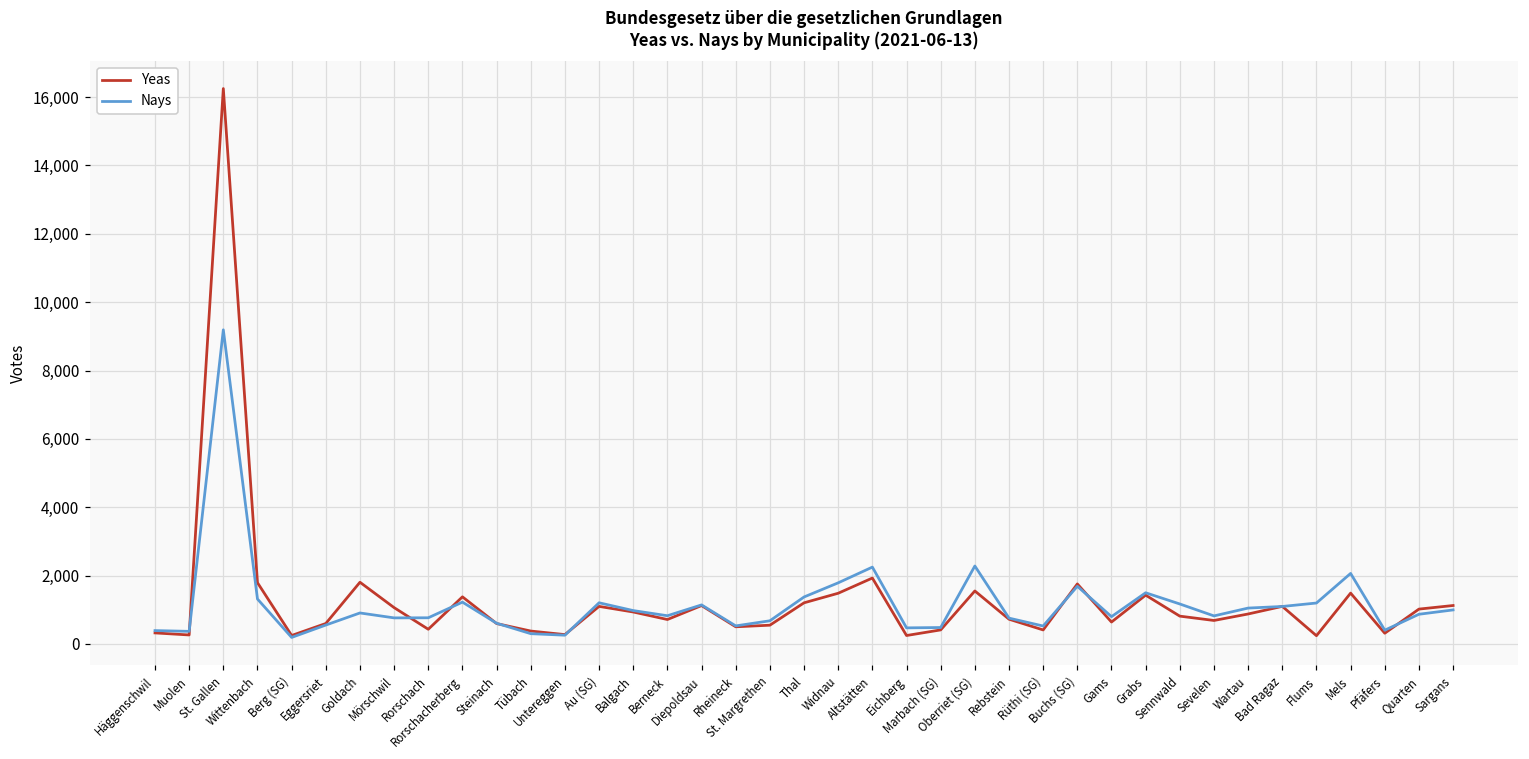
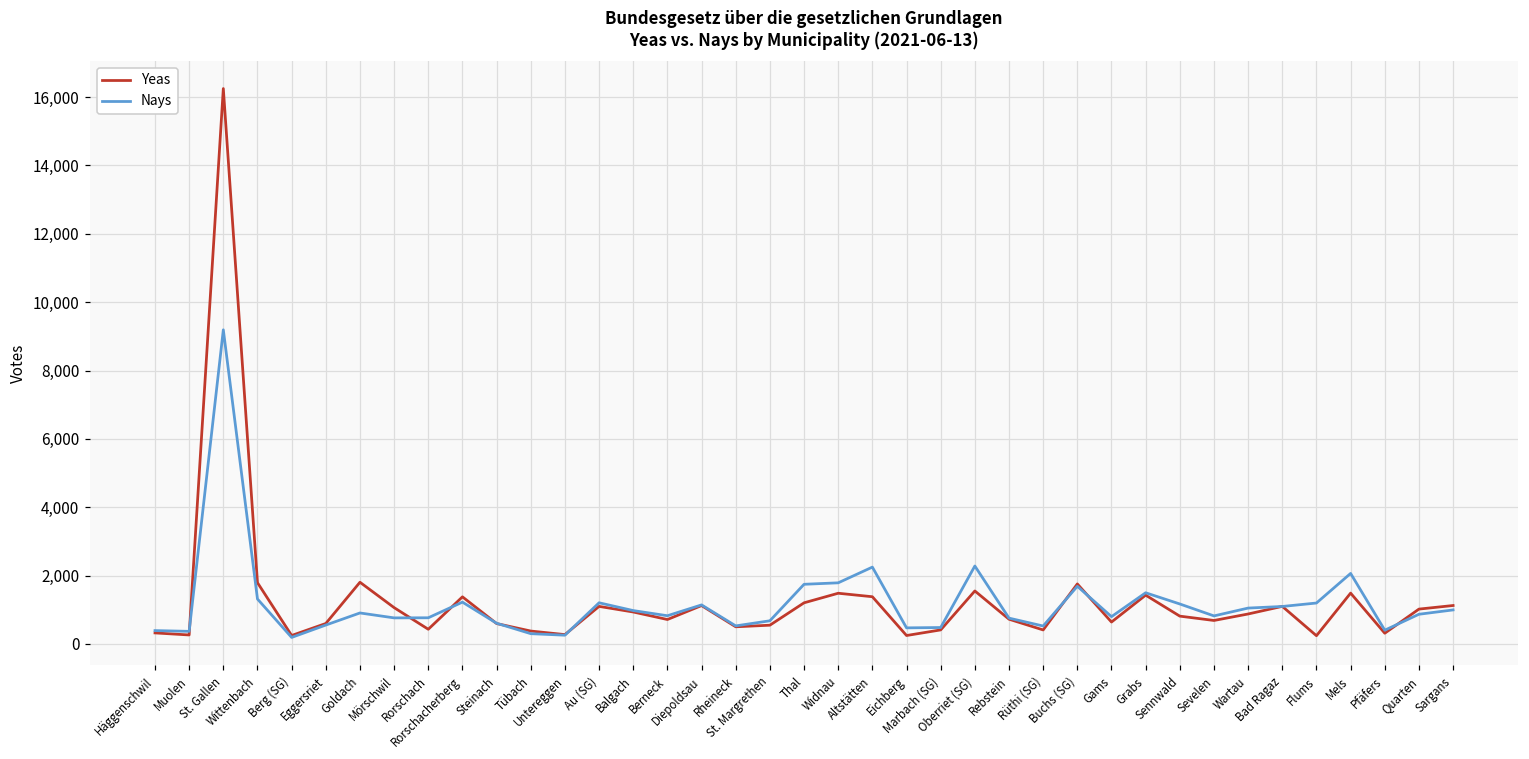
Nays, Thal: 1,400 -> 1,700
Yeas, Altstätten: 1,900 -> 1,400
